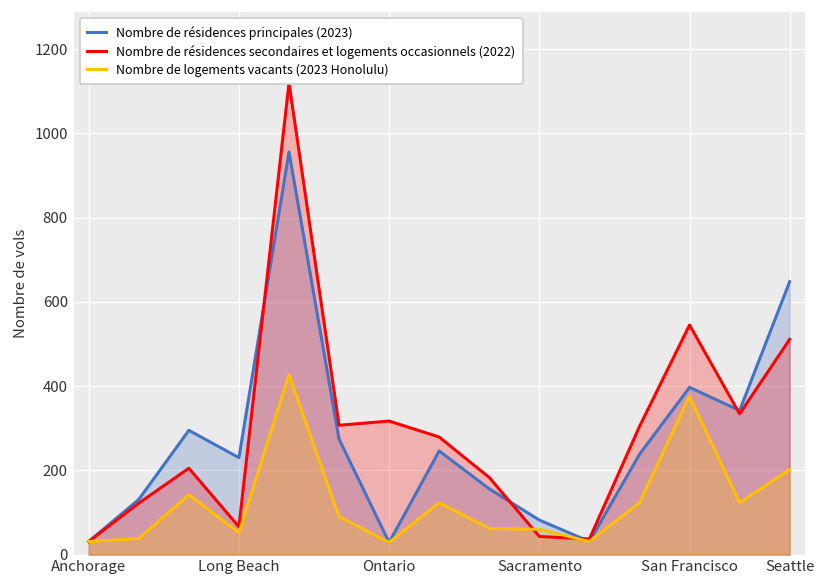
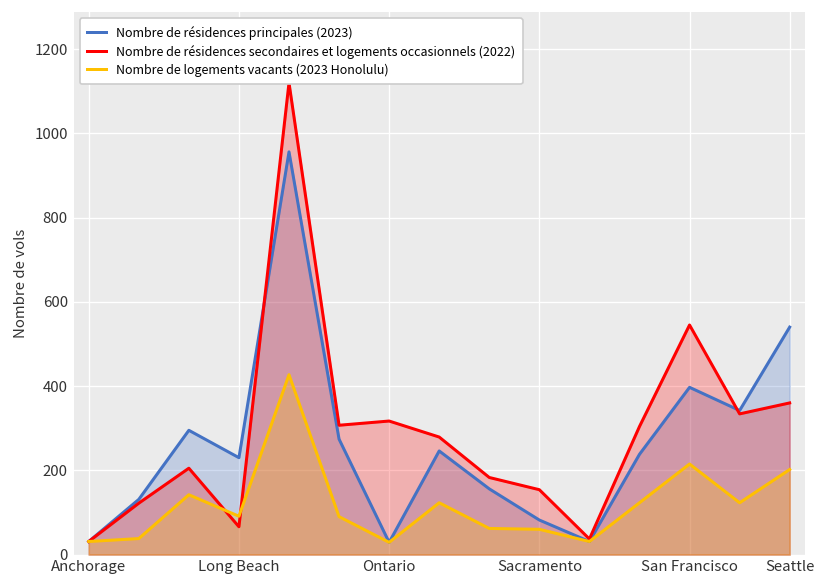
Nombre de logements vacants (2023 Honolulu), Long Beach: 50 -> 90
Nombre de résidences secondaires et logements occasionnels (2022), Sacramento: 40 -> 150
Nombre de logements vacants (2023 Honolulu), San Francisco: 380 -> 220
Nombre de résidences principales (2023), Seattle: 650 -> 540
Nombre de résidences secondaires et logements occasionnels (2022), Seattle: 510 -> 360
